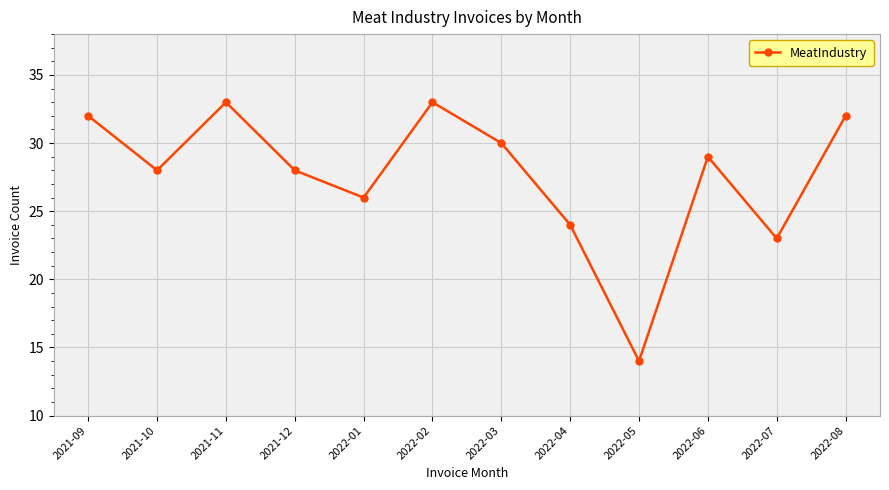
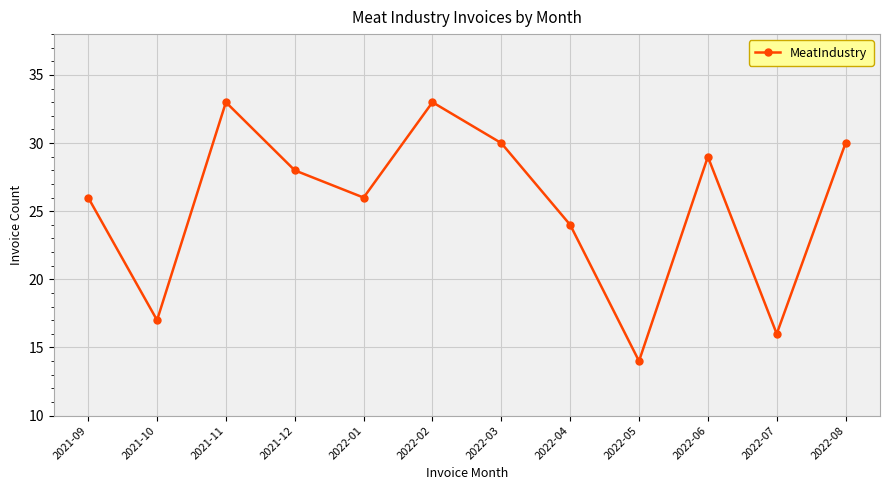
2021-09: 32 -> 26
2021-10: 28 -> 17
2022-07: 23 -> 16
2022-08: 32 -> 30
